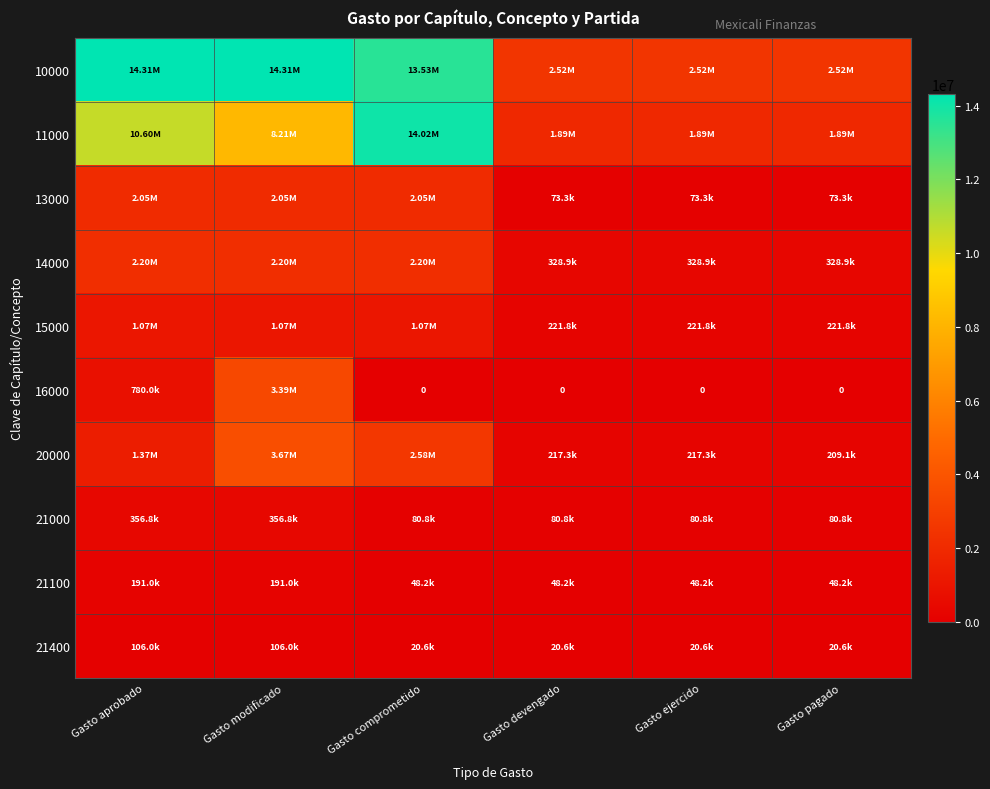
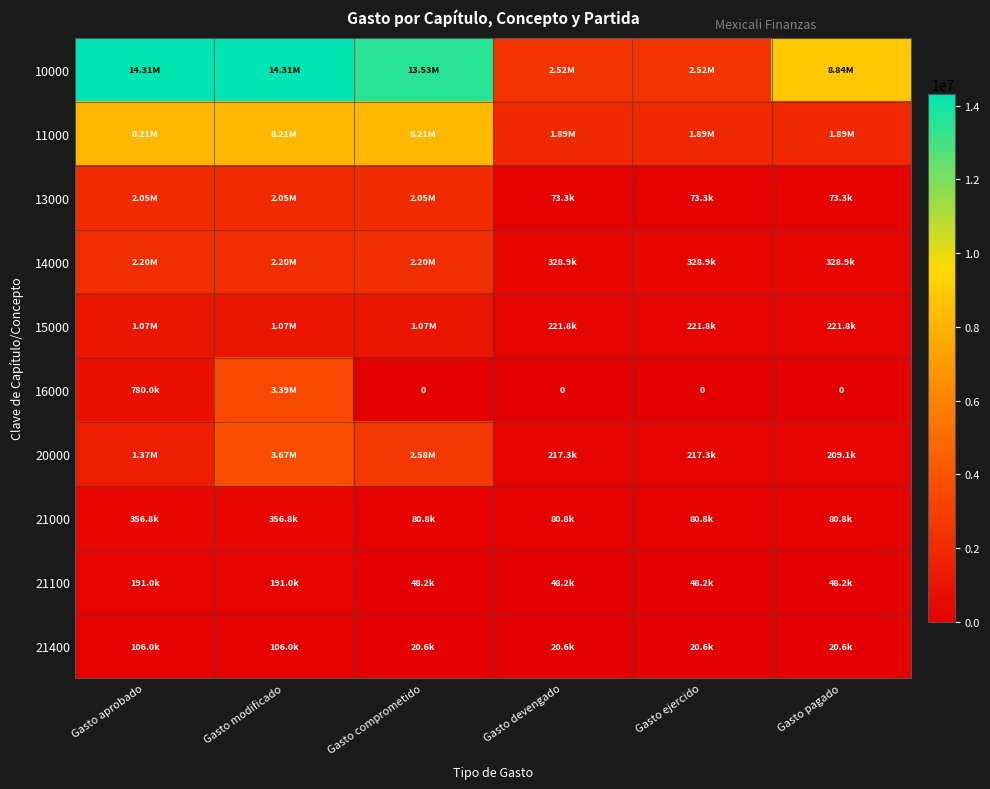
10000, Gasto pagado: 2.52M -> 8.84M
11000, Gasto aprobado: 10.60M -> 8.21M
11000, Gasto comprometido: 14.02M -> 8.21M
